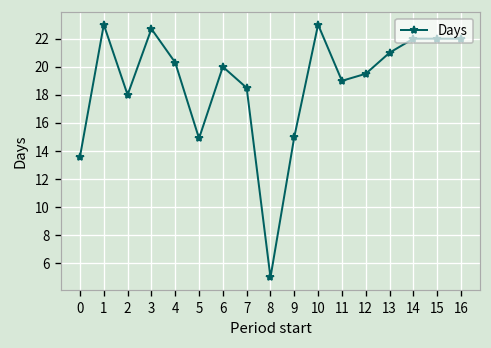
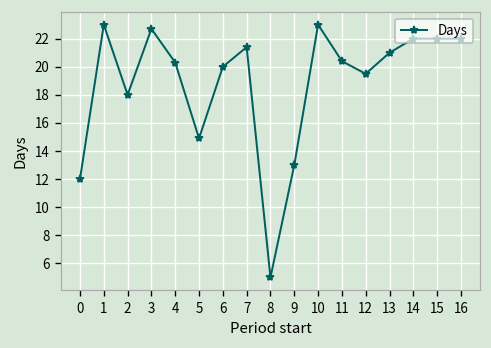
0: 13.6 -> 12.0
7: 18.5 -> 21.4
9: 15 -> 13
11: 19.0 -> 20.4
